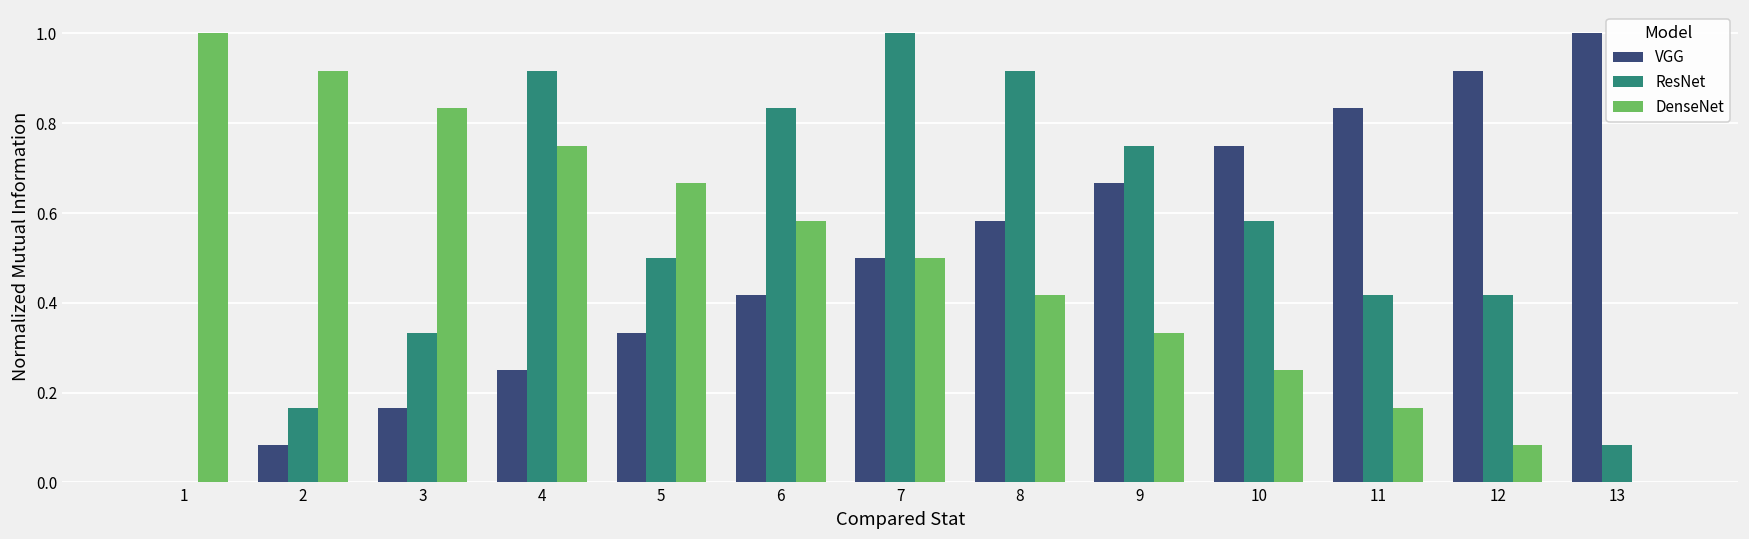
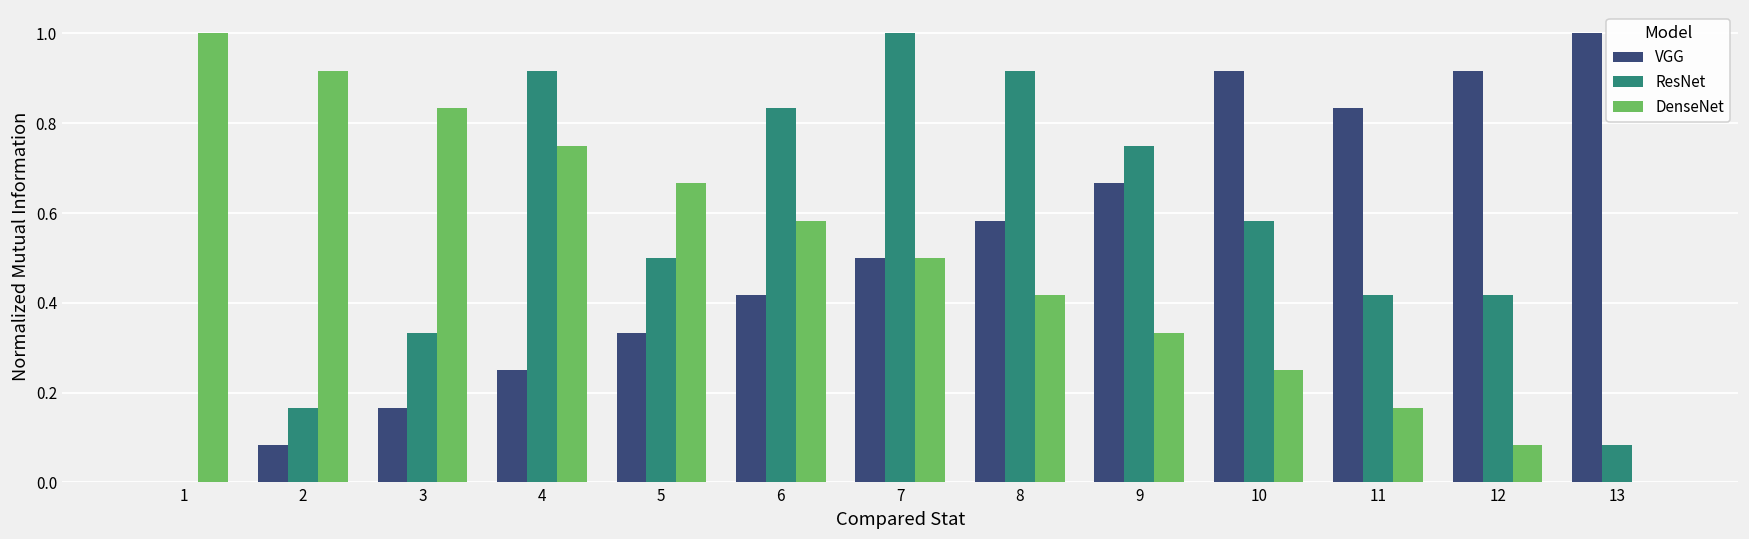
VGG, 10: 0.75 -> 0.92
